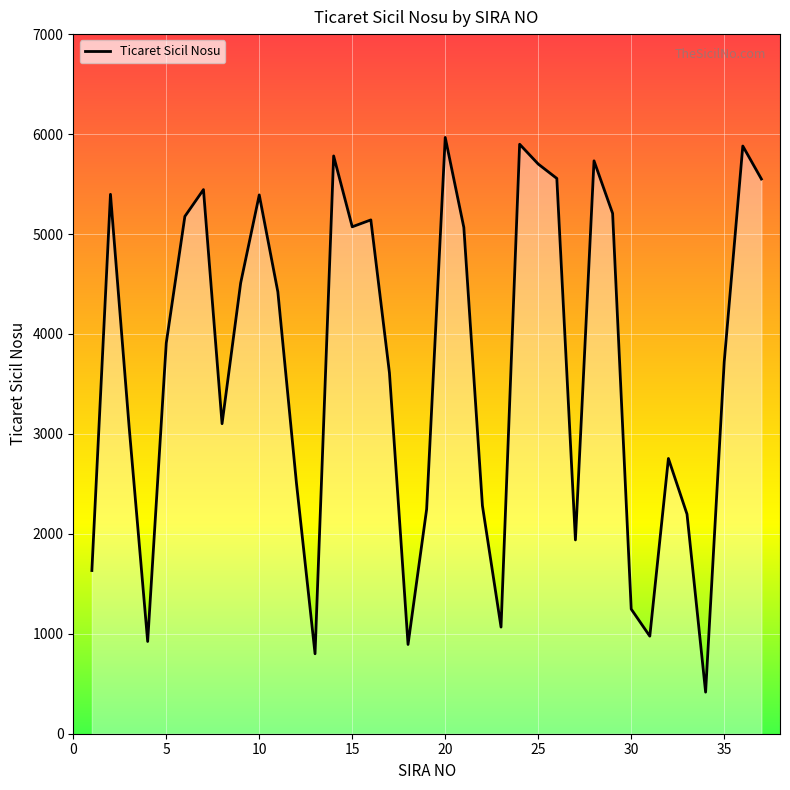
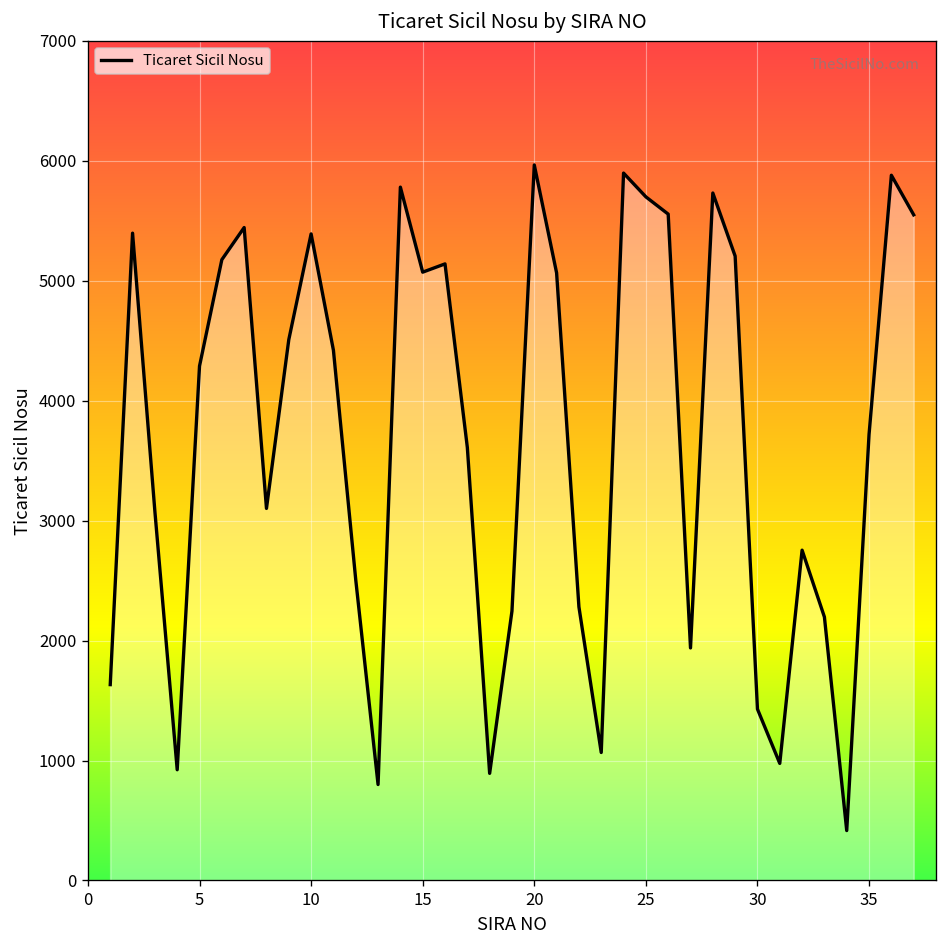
5: 3900 -> 4300
30: 1200 -> 1400
